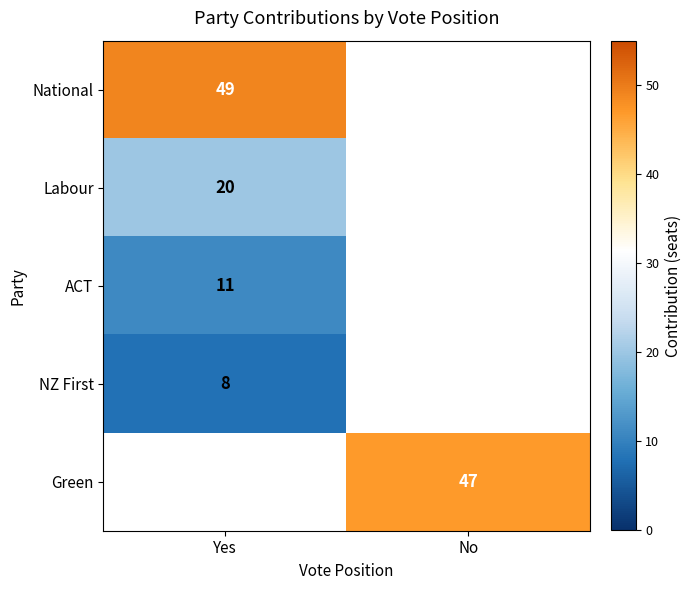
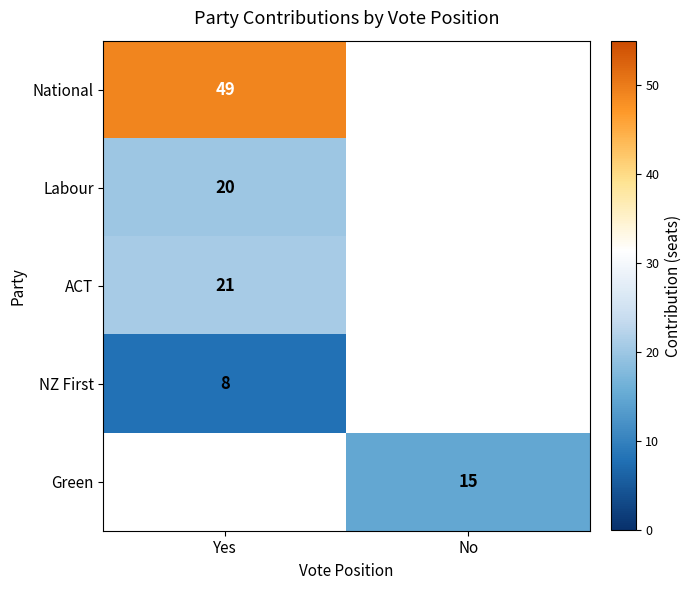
ACT, Yes: 11 -> 21
Green, No: 47 -> 15
